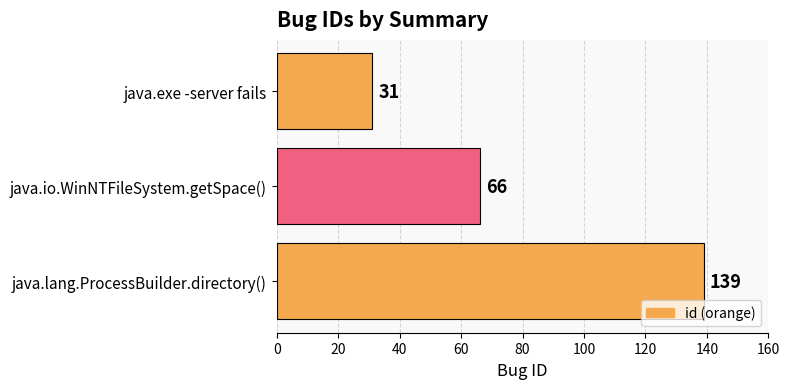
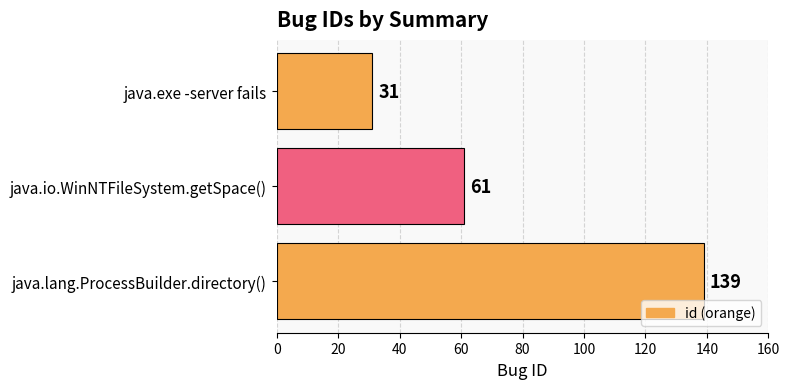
java.io.WinNTFileSystem.getSpace(): 66 -> 61
